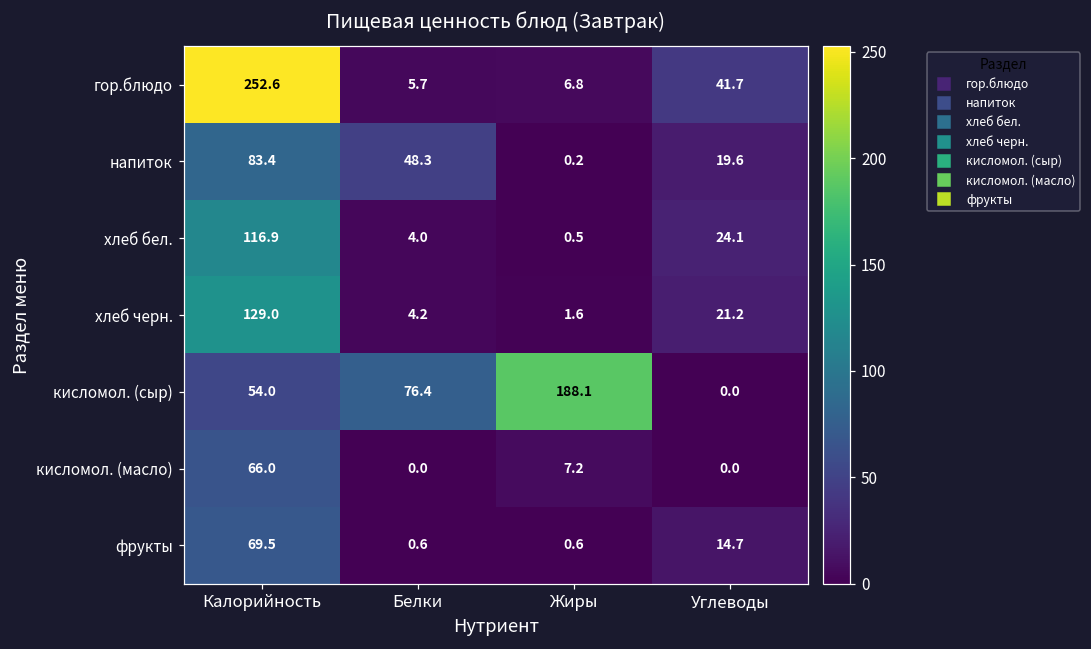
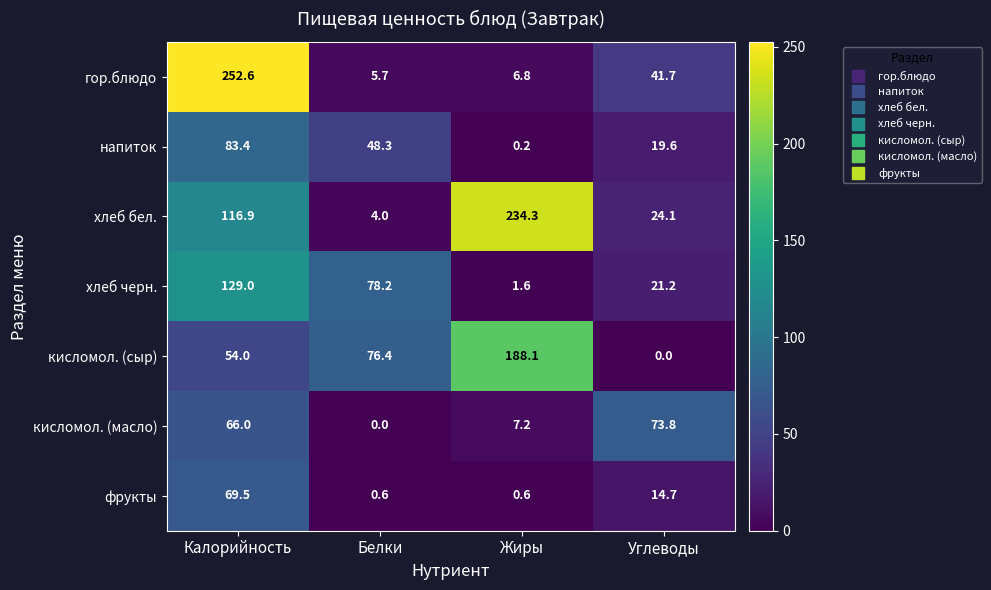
хлеб бел., Жиры: 0.5 -> 234.3
хлеб черн., Белки: 4.2 -> 78.2
кисломол. (масло), Углеводы: 0.0 -> 73.8
